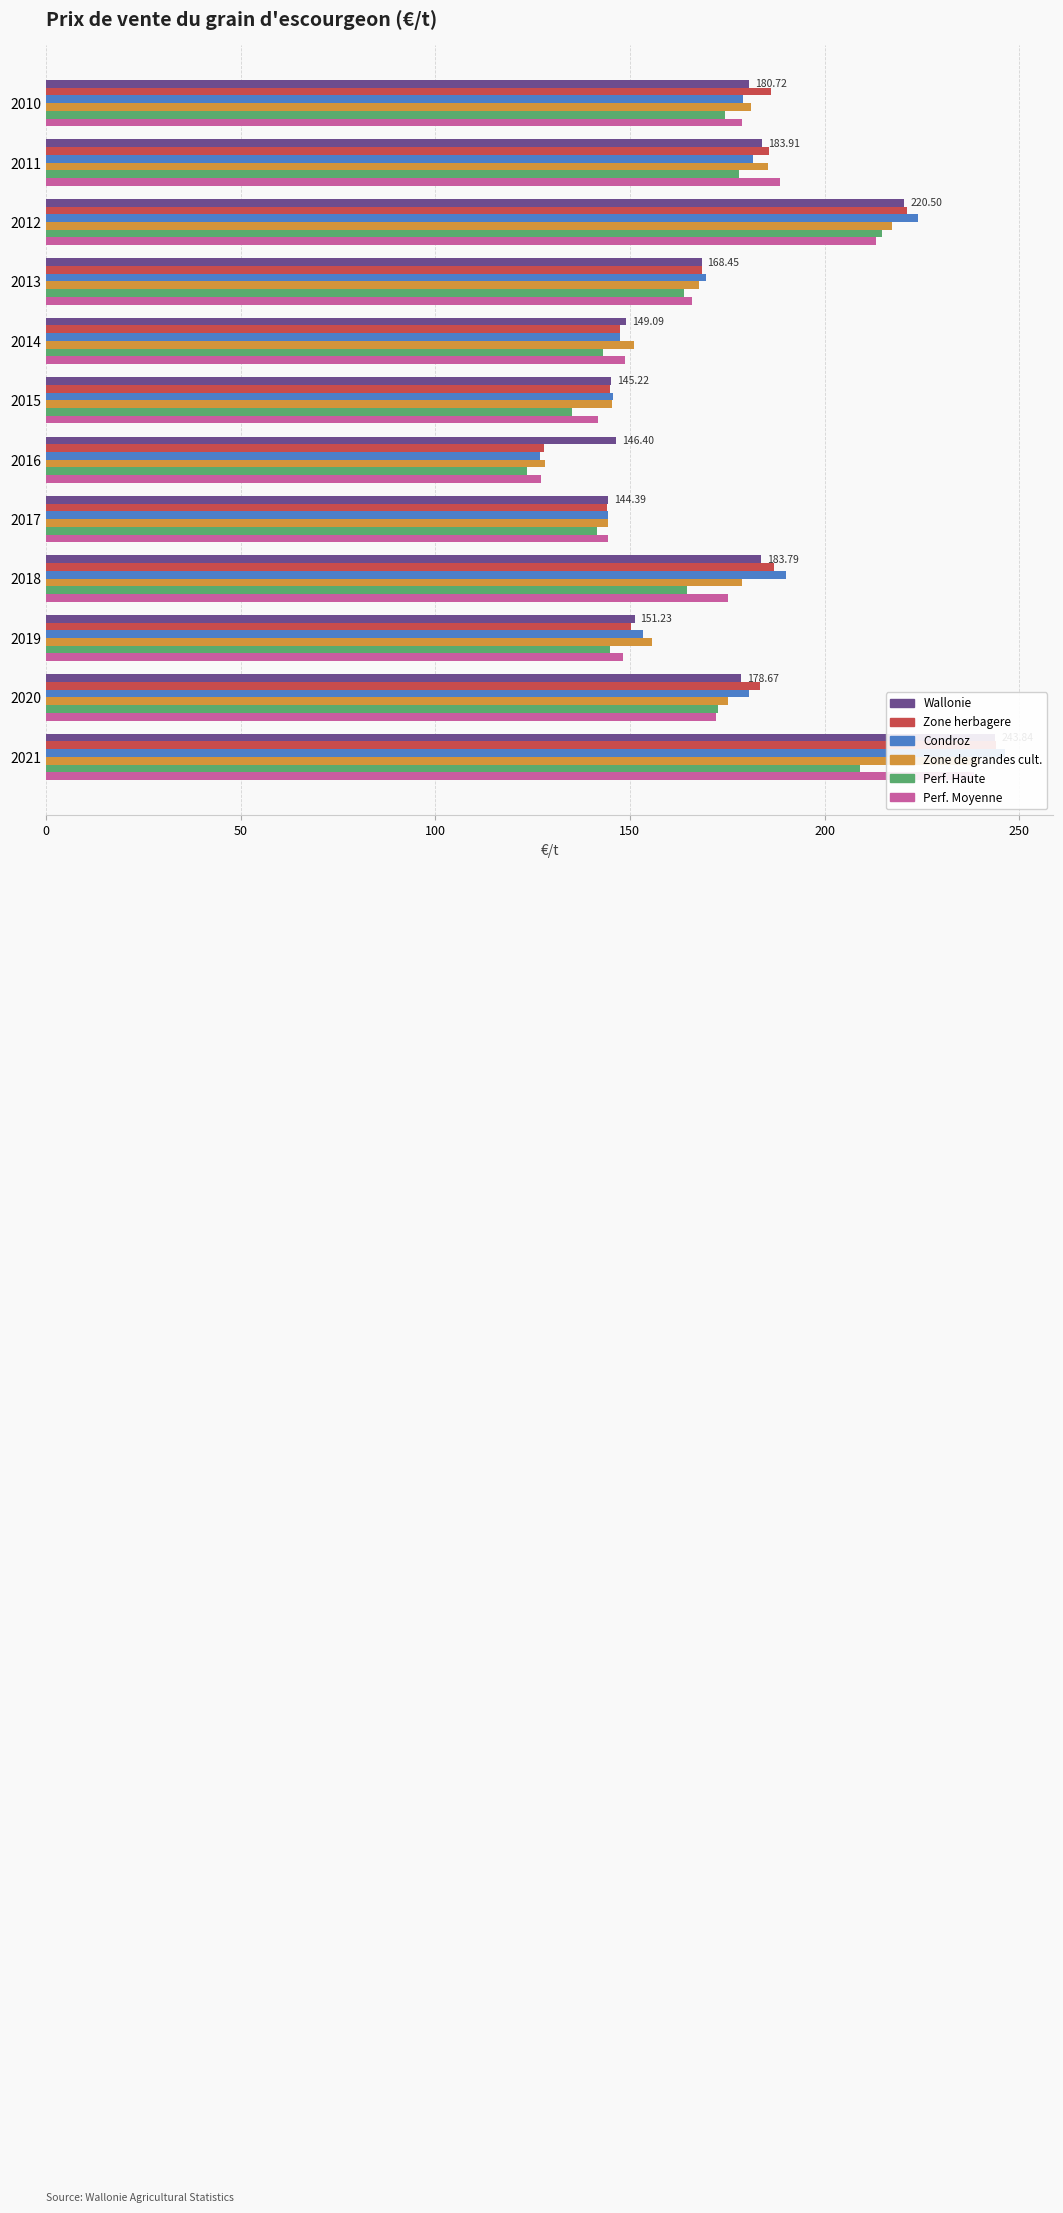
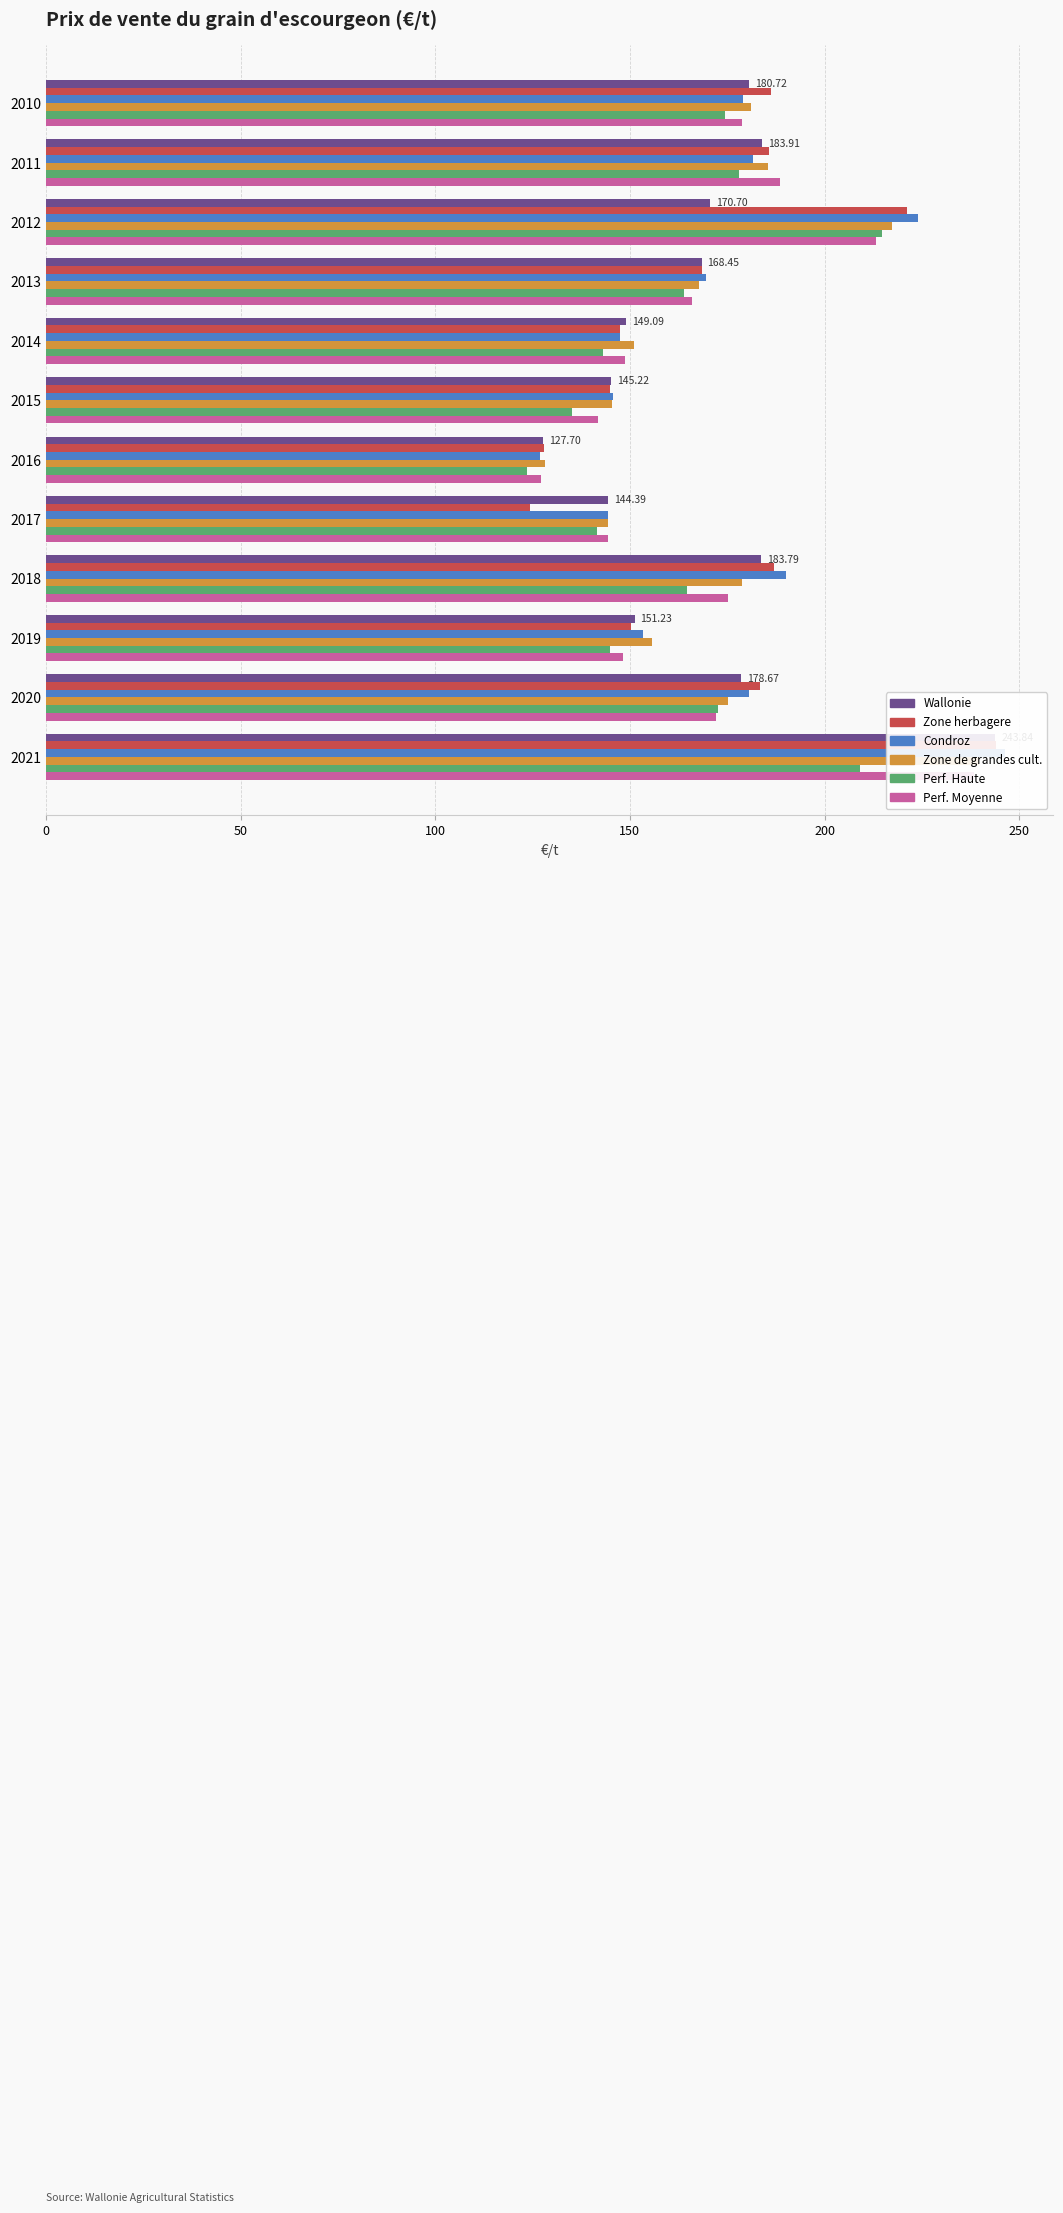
Wallonie, 2012: 220.50 -> 170.70
Wallonie, 2016: 146.40 -> 127.70
Zone herbagere, 2017: 144 -> 124
